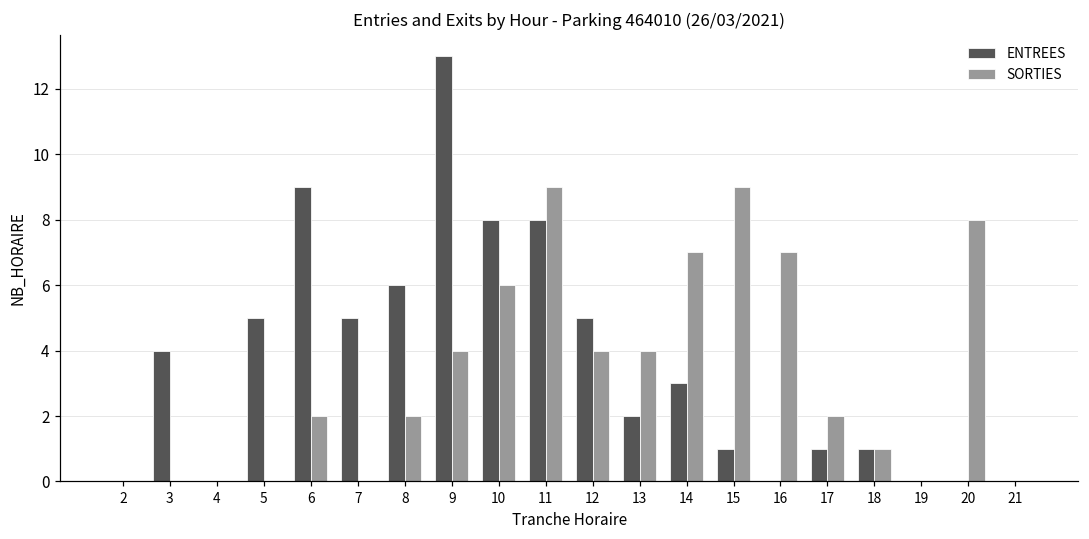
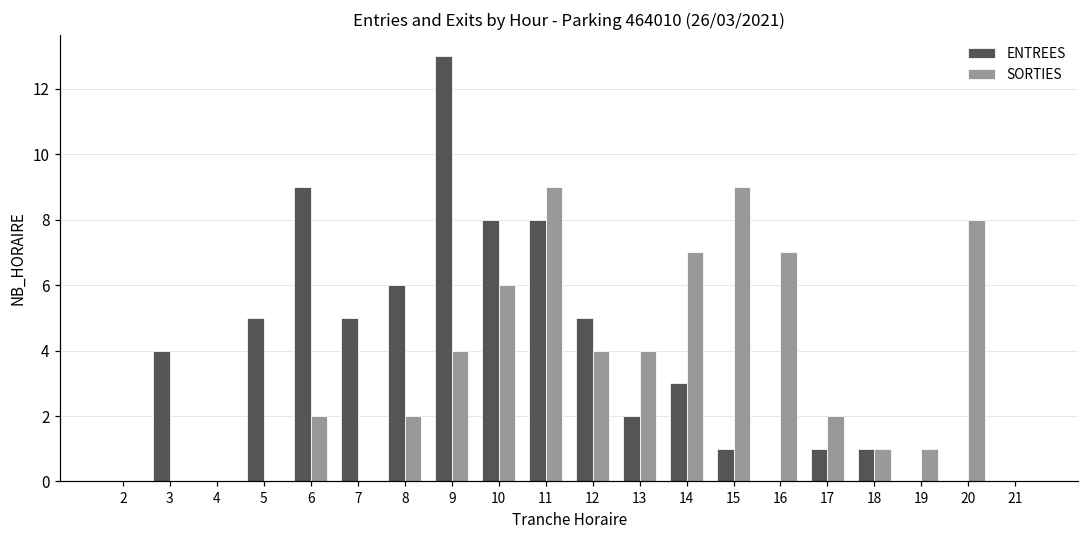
SORTIES, 19: 0 -> 1
